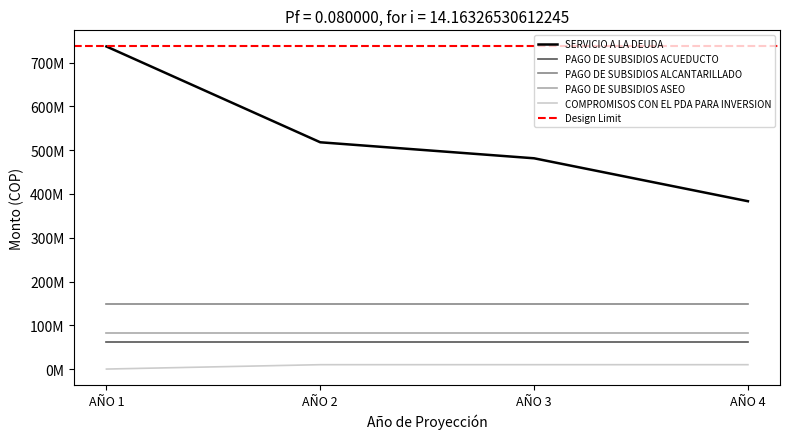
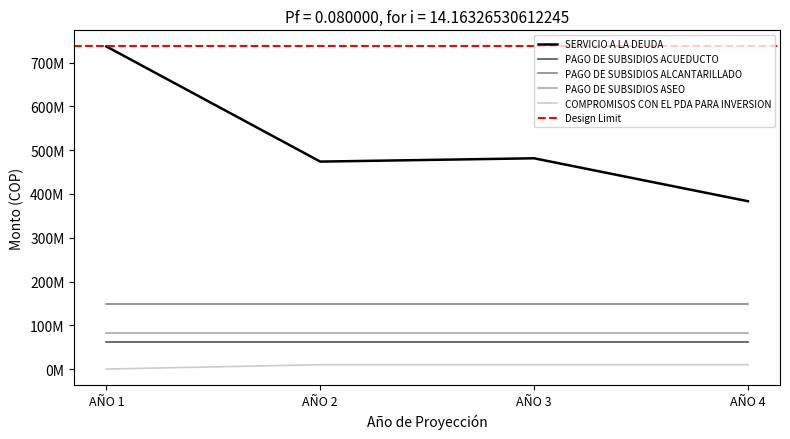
SERVICIO A LA DEUDA, AÑO 2: 520000000 -> 470000000
